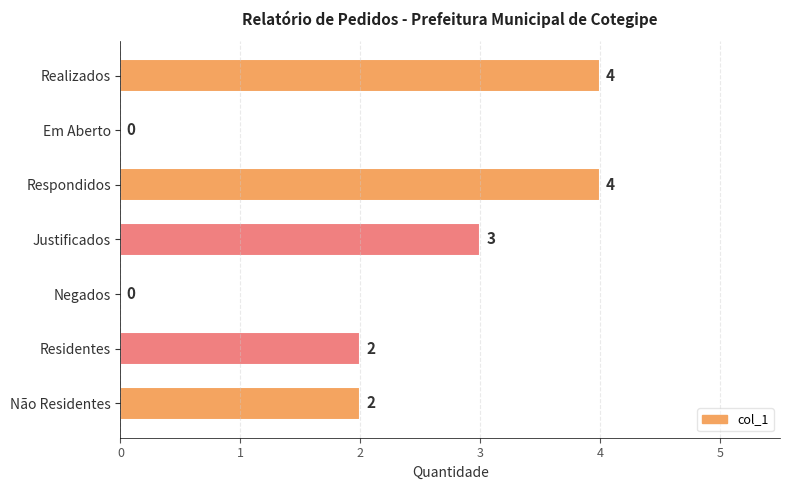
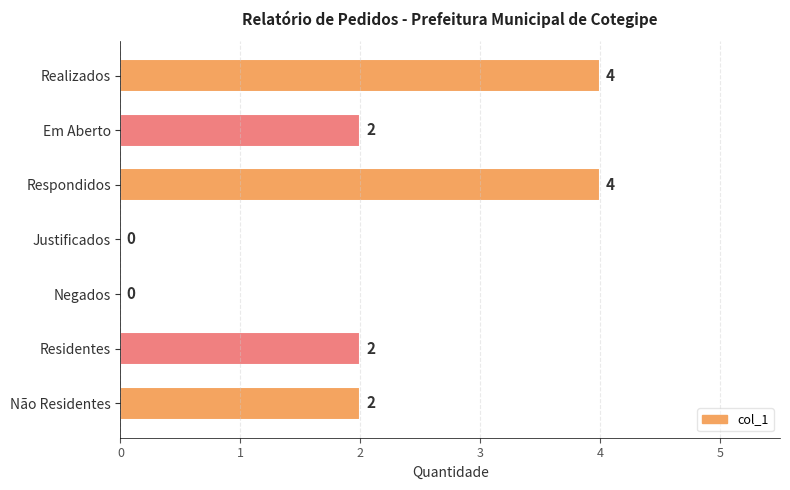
Em Aberto: 0 -> 2
Justificados: 3 -> 0
